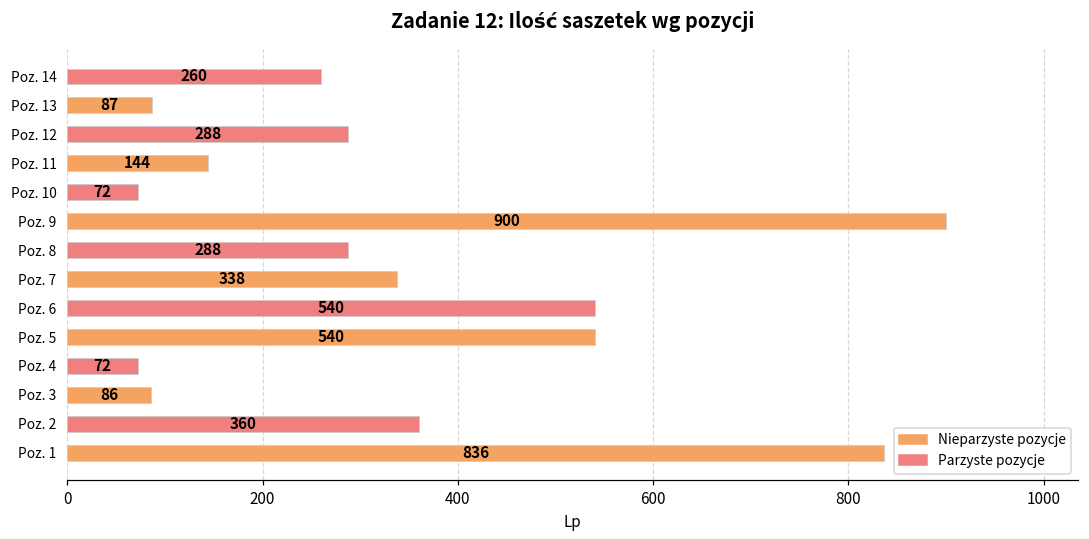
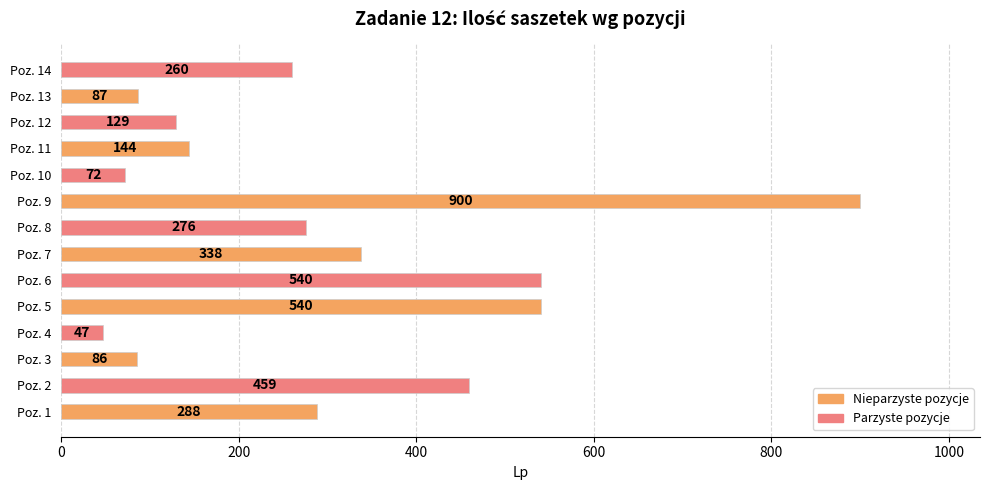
Poz. 12: 288 -> 129
Poz. 8: 288 -> 276
Poz. 4: 72 -> 47
Poz. 2: 360 -> 459
Poz. 1: 836 -> 288
